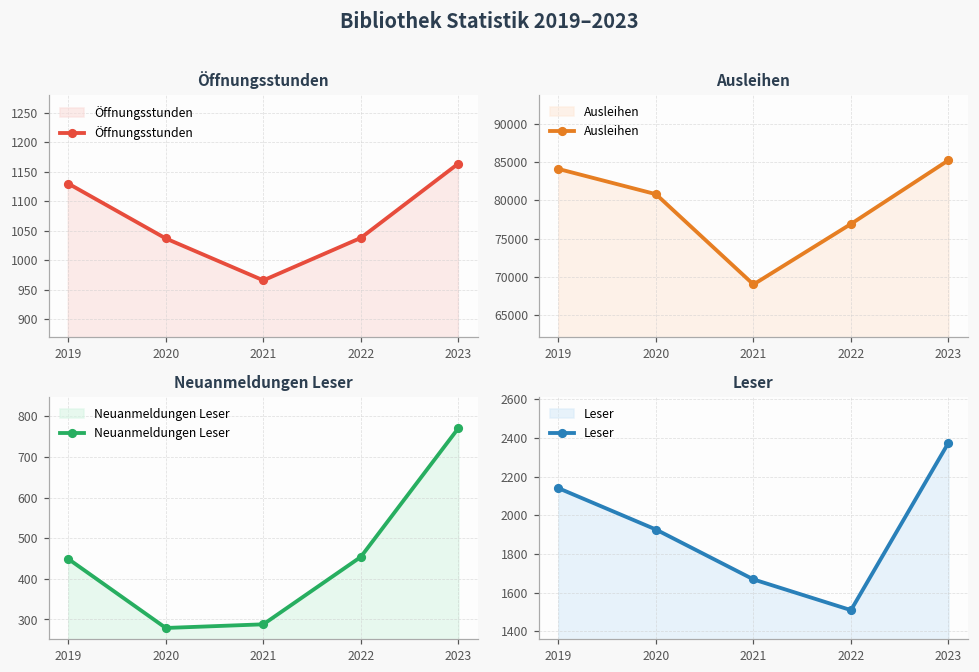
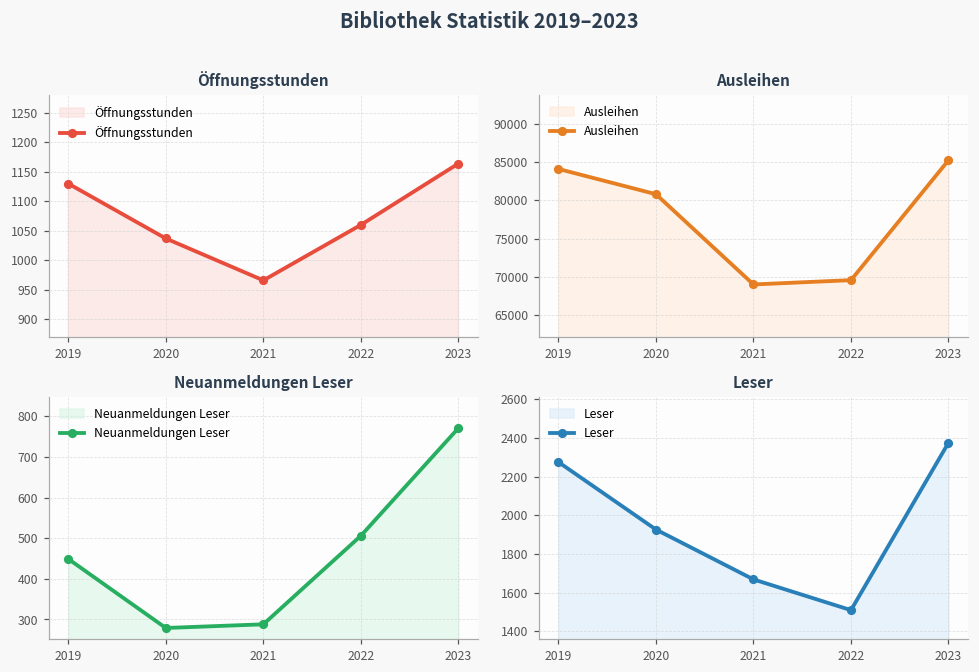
Öffnungsstunden, 2022: 1040 -> 1060
Ausleihen, 2022: 77000 -> 70000
Neuanmeldungen Leser, 2022: 450 -> 510
Leser, 2019: 2140 -> 2280
